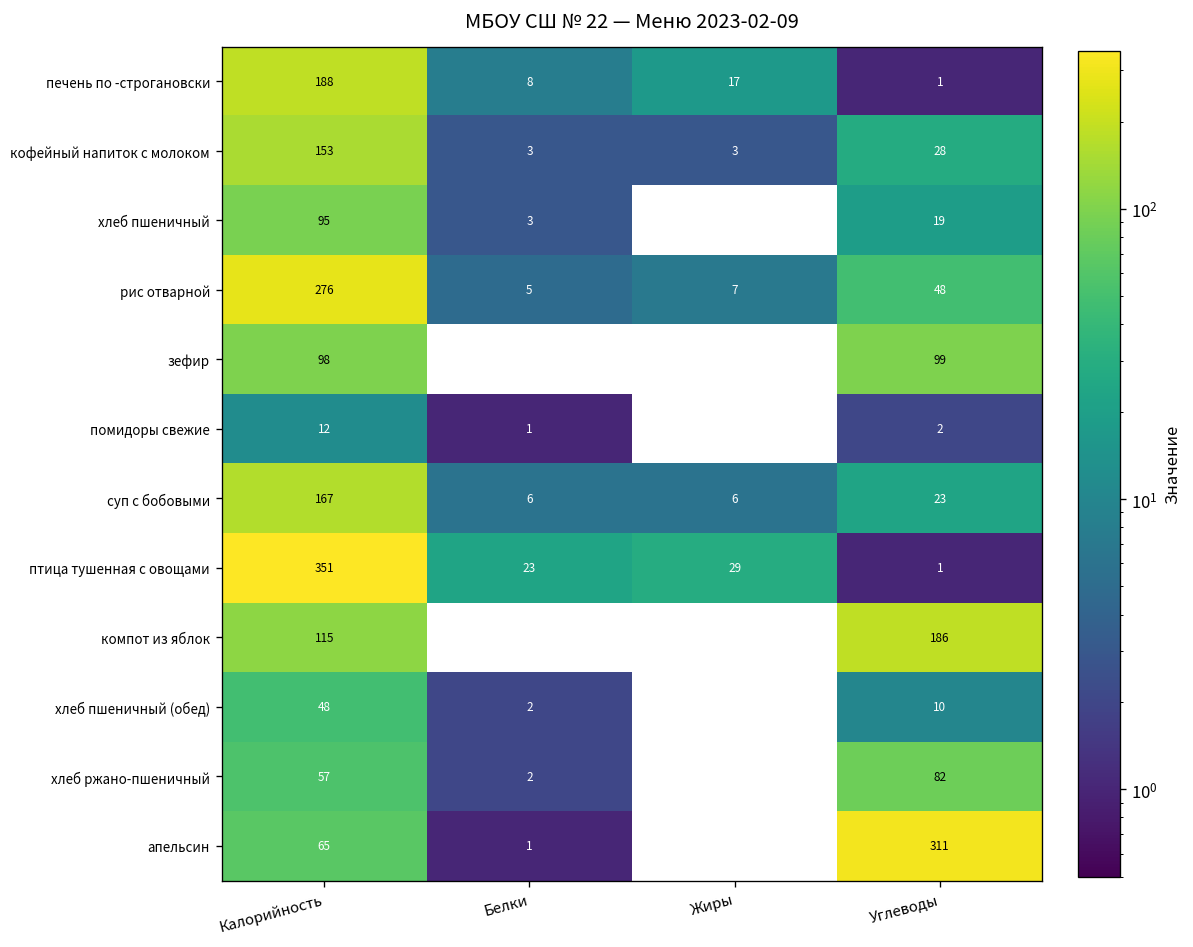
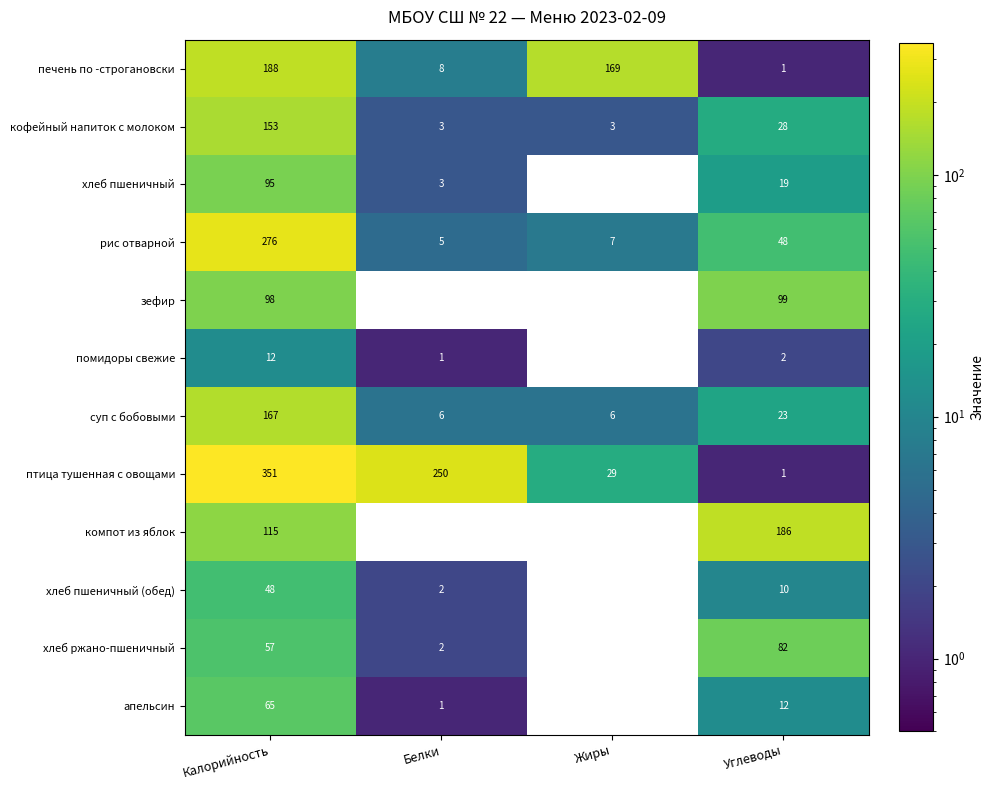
печень по -строгановски, Жиры: 17 -> 169
птица тушенная с овощами, Белки: 23 -> 250
апельсин, Углеводы: 311 -> 12
